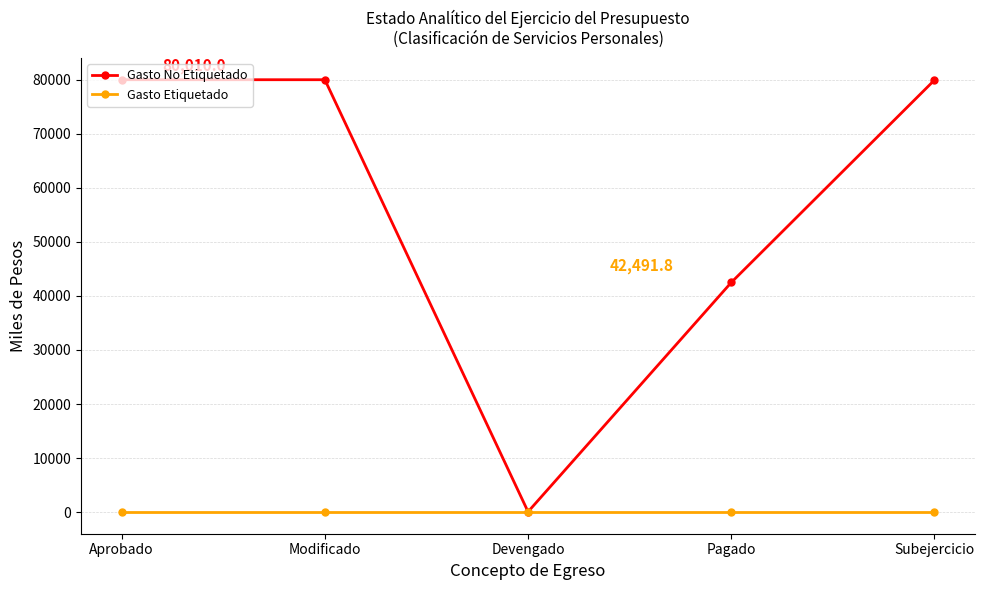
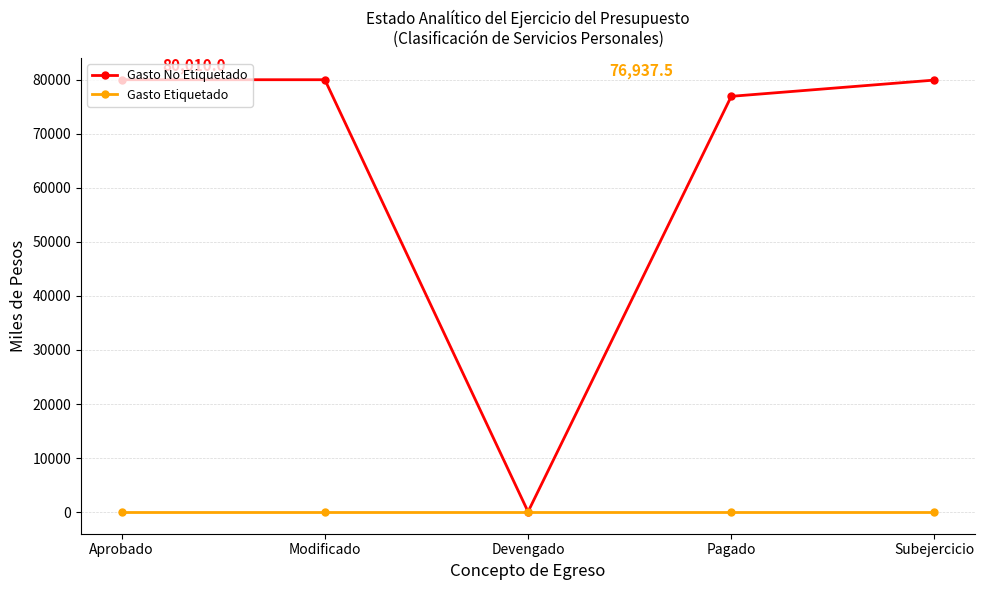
Gasto No Etiquetado, Pagado: 42,491.8 -> 76,937.5
